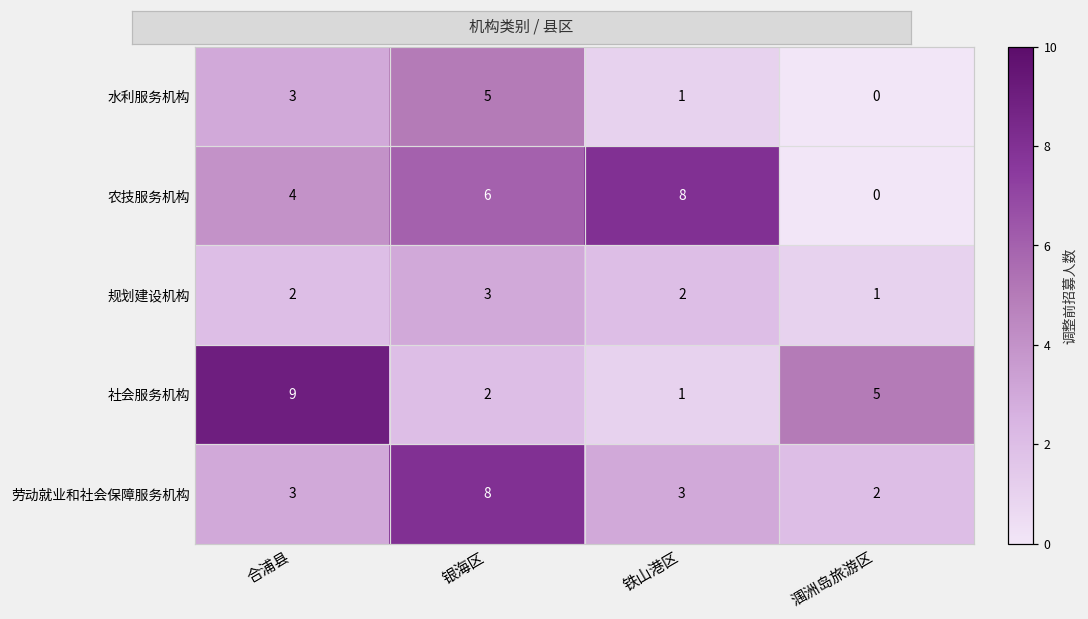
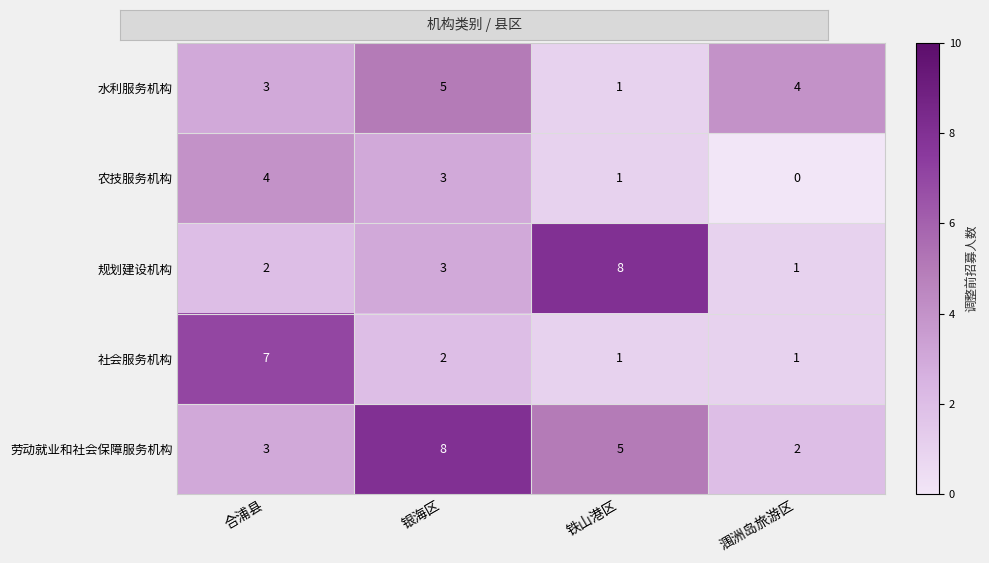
水利服务机构, 涠洲岛旅游区: 0 -> 4
农技服务机构, 银海区: 6 -> 3
农技服务机构, 铁山港区: 8 -> 1
规划建设机构, 铁山港区: 2 -> 8
社会服务机构, 合浦县: 9 -> 7
社会服务机构, 涠洲岛旅游区: 5 -> 1
劳动就业和社会保障服务机构, 铁山港区: 3 -> 5
